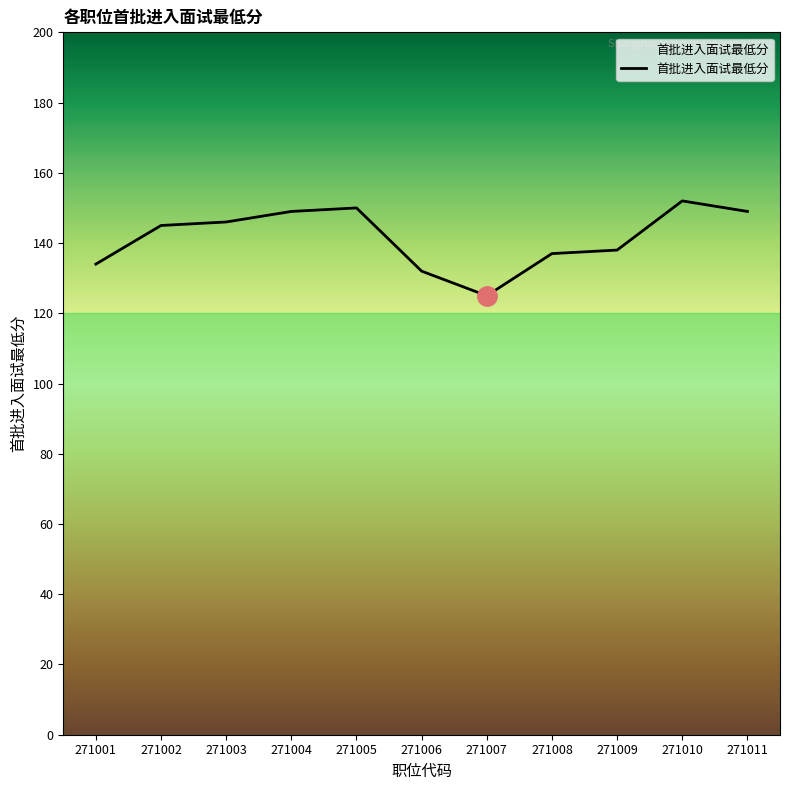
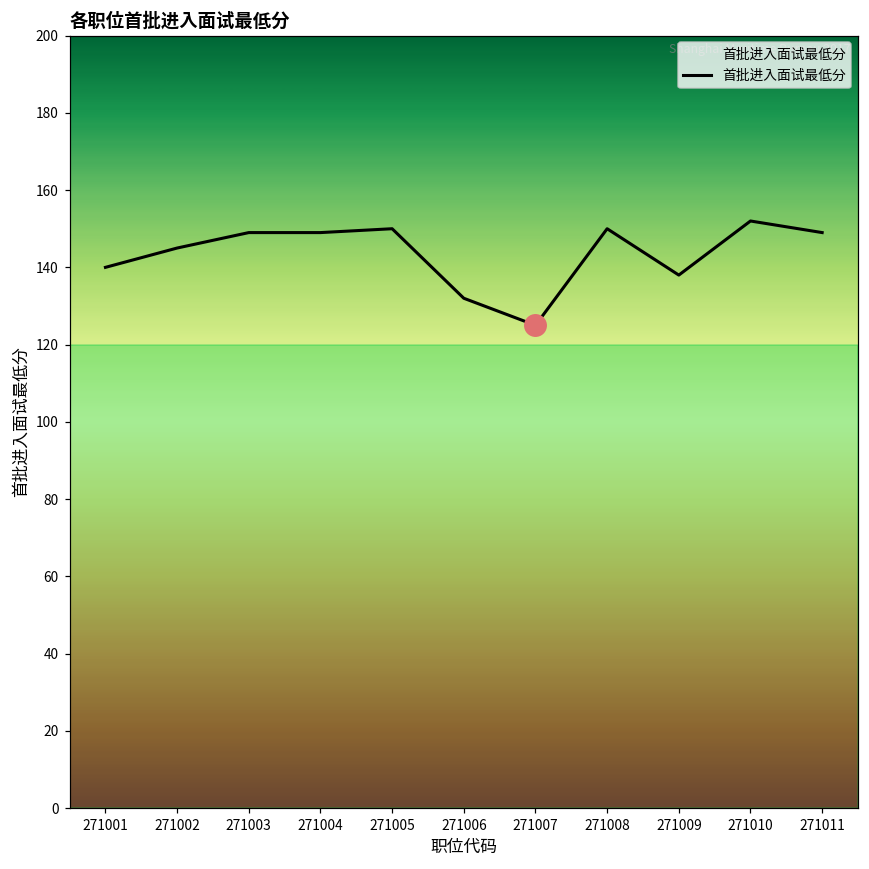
首批进入面试最低分, 271001: 134 -> 140
首批进入面试最低分, 271003: 146 -> 149
首批进入面试最低分, 271008: 137 -> 150
